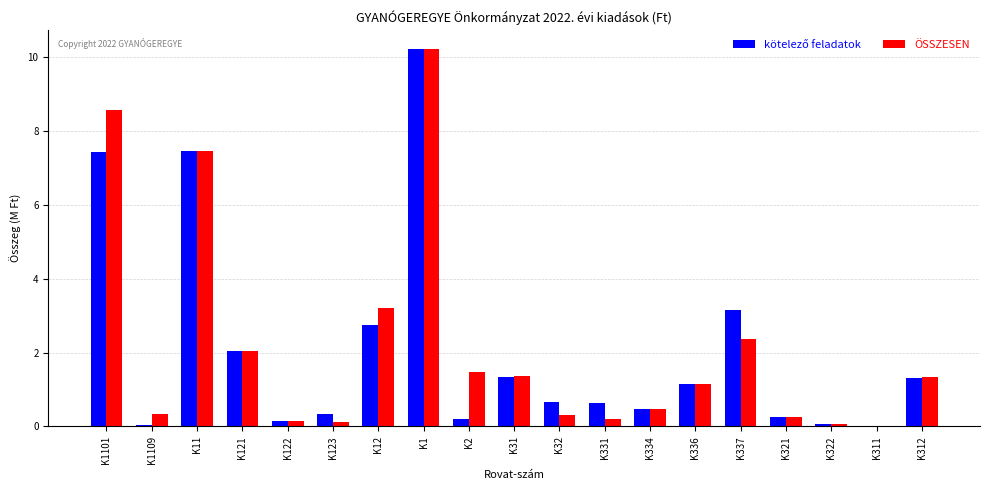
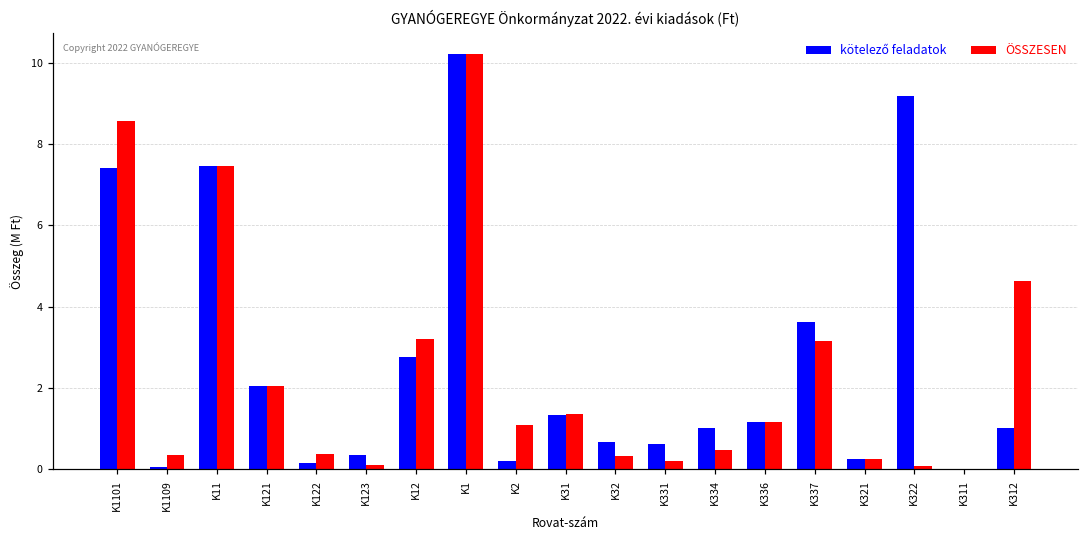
ÖSSZESEN, K122: 0.1 -> 0.4
ÖSSZESEN, K2: 1.5 -> 1.1
kötelező feladatok, K334: 0.5 -> 1.0
kötelező feladatok, K337: 3.2 -> 3.6
ÖSSZESEN, K337: 2.4 -> 3.2
kötelező feladatok, K322: 0.1 -> 9.2
kötelező feladatok, K312: 1.3 -> 1.0
ÖSSZESEN, K312: 1.3 -> 4.6
